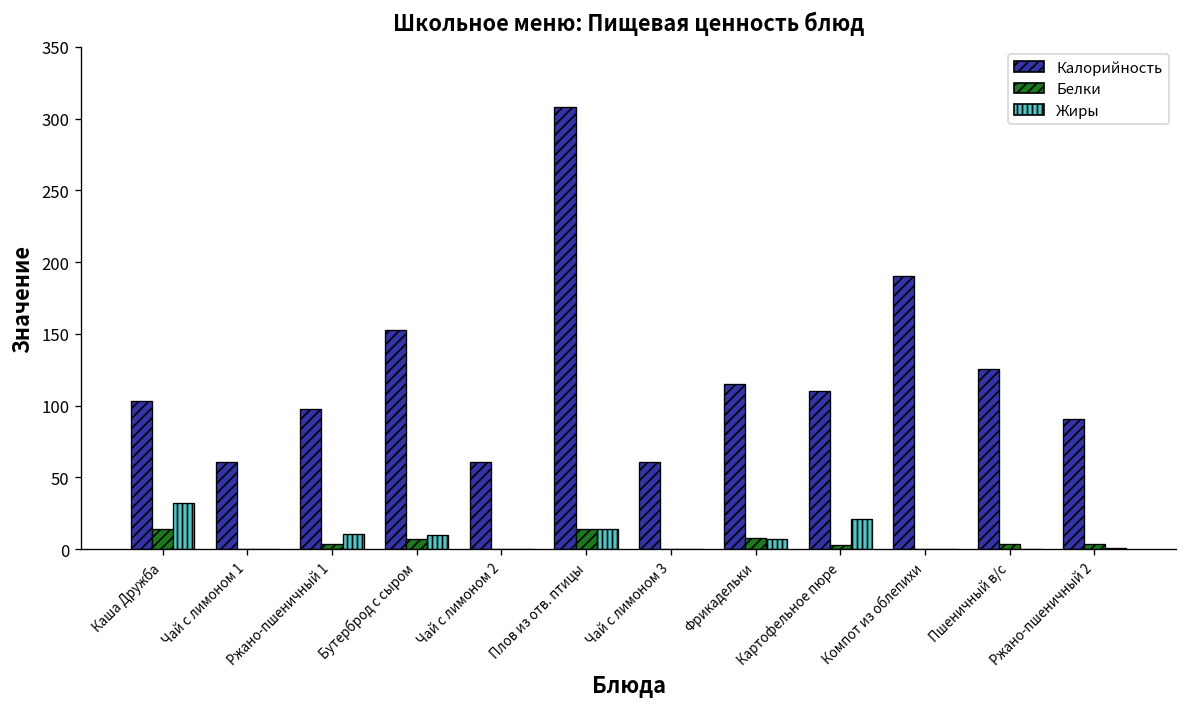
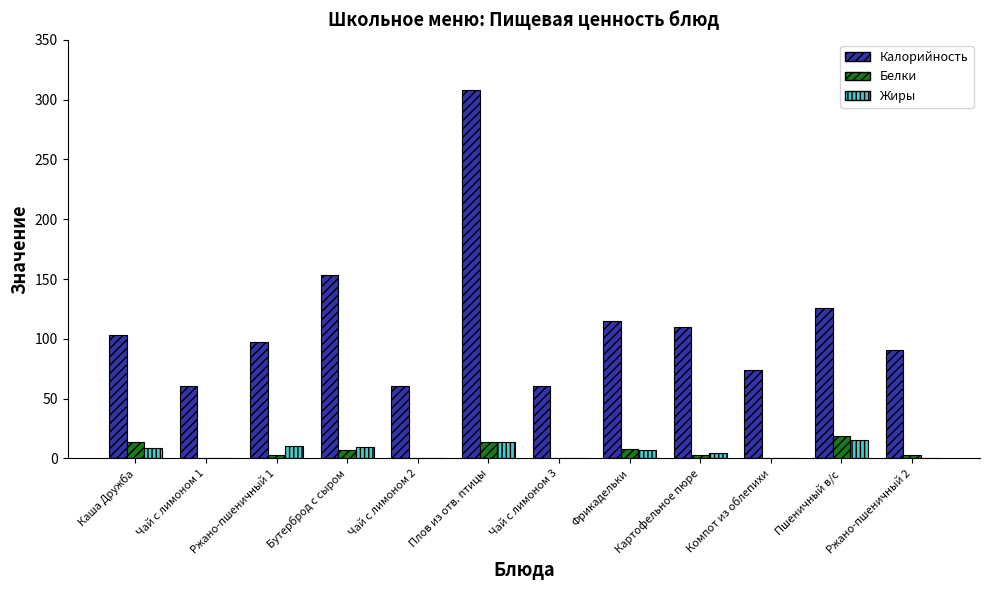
Жиры, Каша Дружба: 32 -> 9
Жиры, Картофельное пюре: 21 -> 5
Калорийность, Компот из облепихи: 190 -> 74
Белки, Пшеничный в/с: 4 -> 19
Жиры, Пшеничный в/с: 0 -> 15
